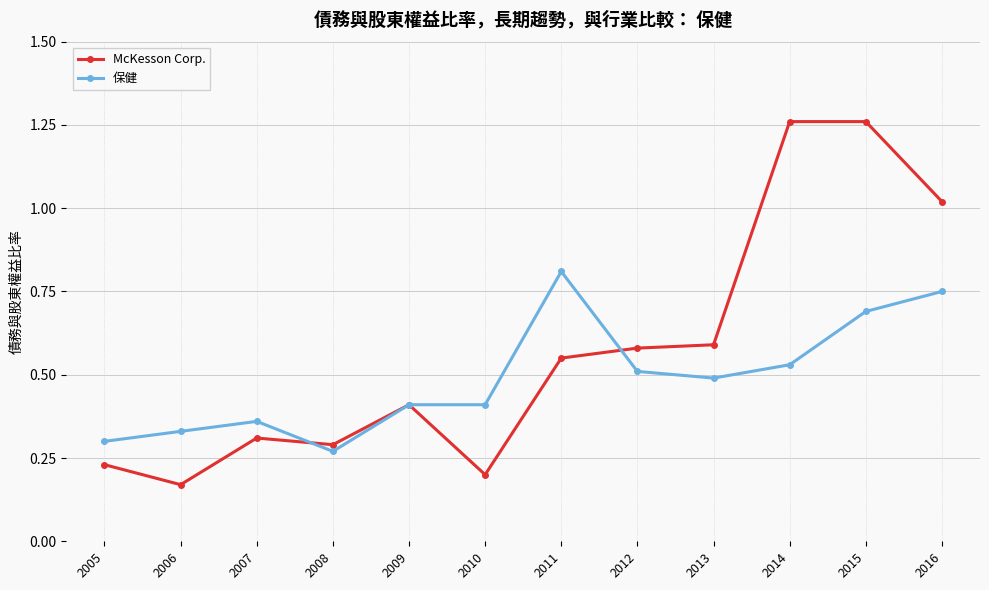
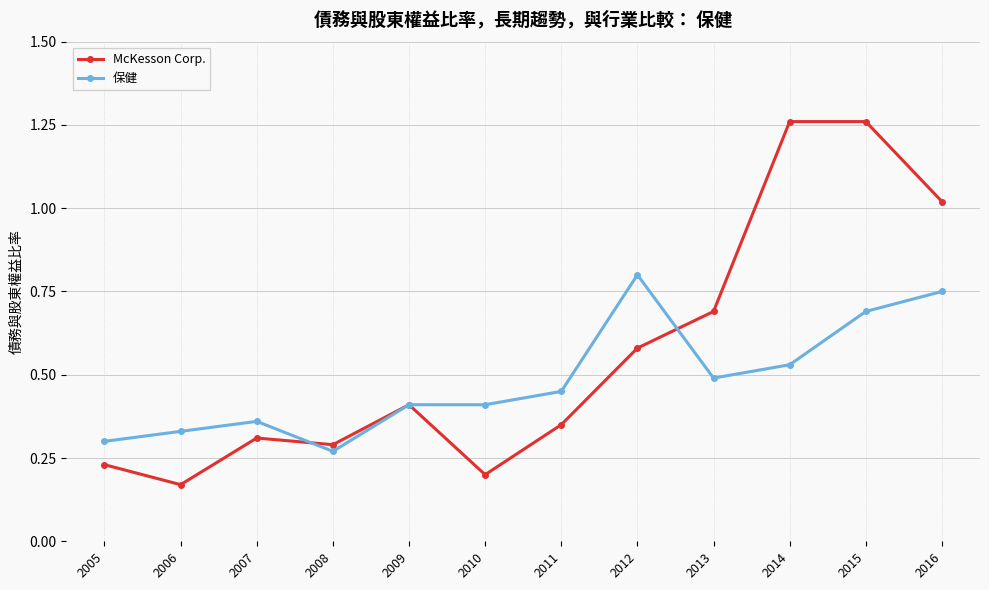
McKesson Corp., 2011: 0.55 -> 0.35
保健, 2011: 0.81 -> 0.45
保健, 2012: 0.51 -> 0.80
McKesson Corp., 2013: 0.59 -> 0.69
